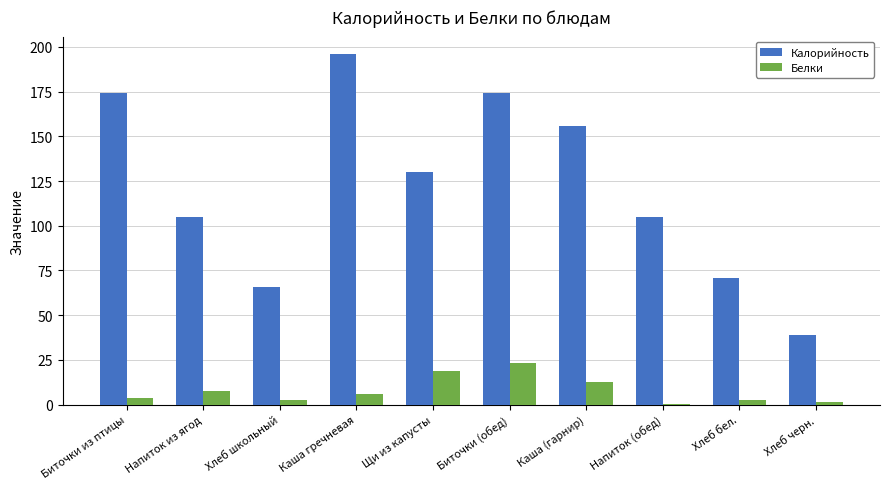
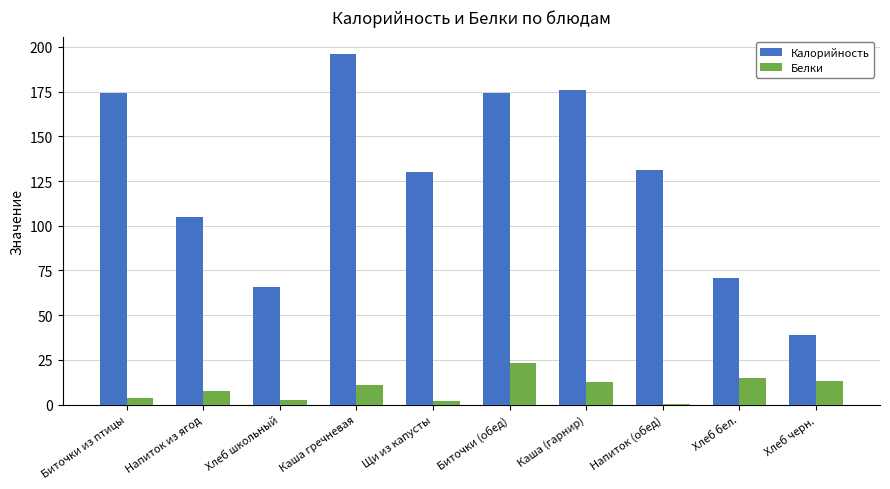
Белки, Каша гречневая: 6 -> 11
Белки, Щи из капусты: 19 -> 2
Калорийность, Каша (гарнир): 156 -> 176
Калорийность, Напиток (обед): 105 -> 131
Белки, Хлеб бел.: 2 -> 15
Белки, Хлеб черн.: 2 -> 13
